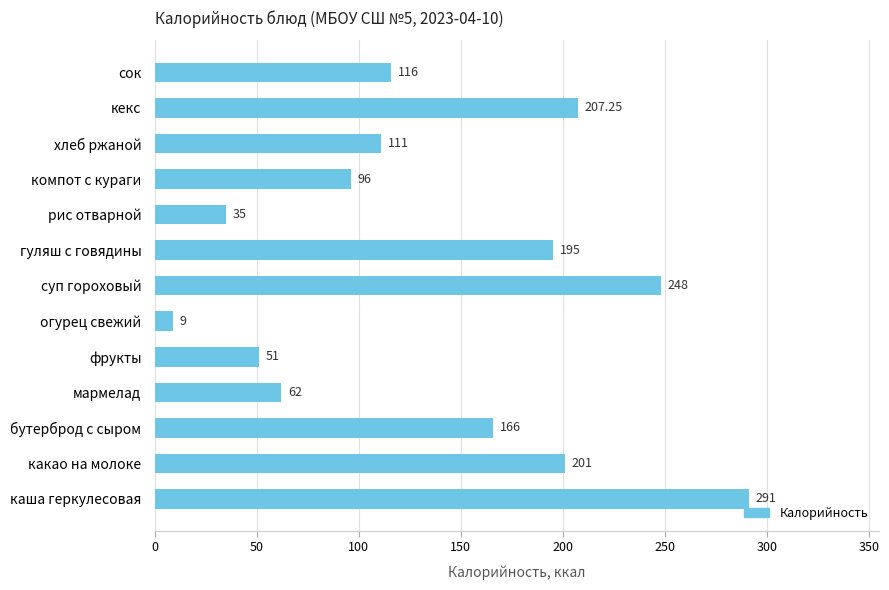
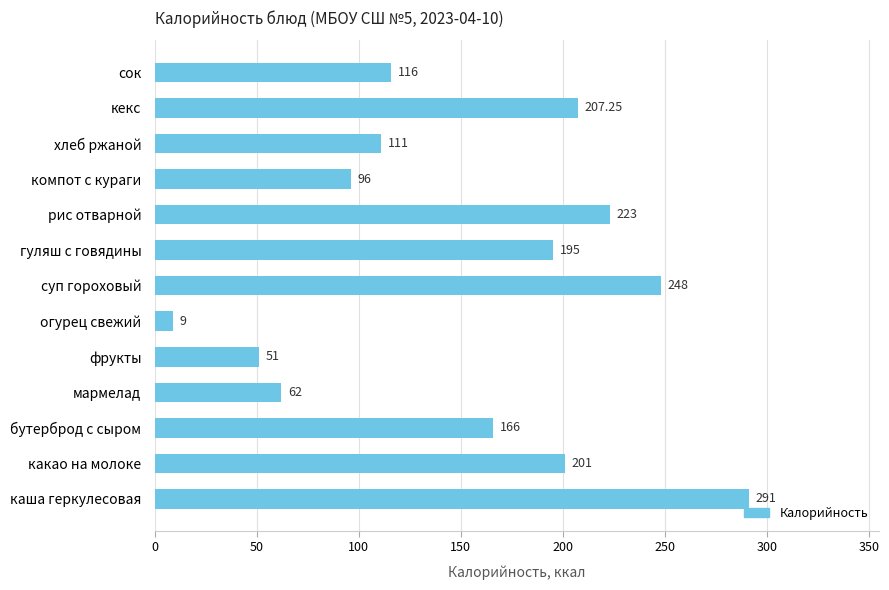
рис отварной: 35 -> 223
